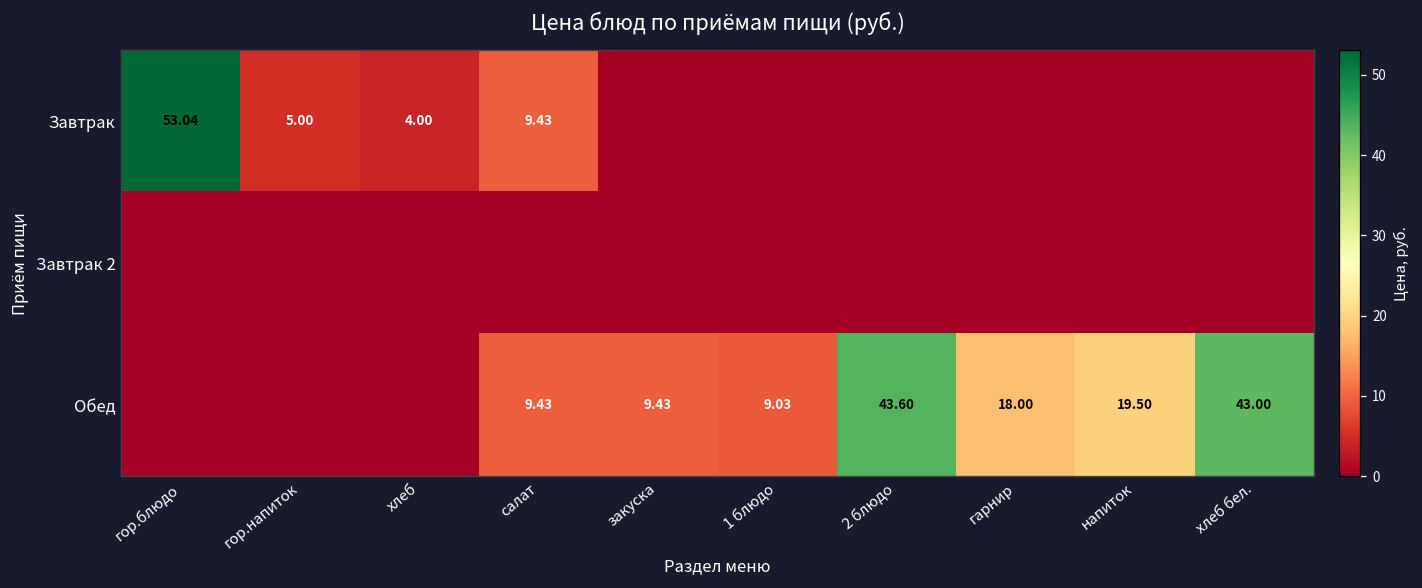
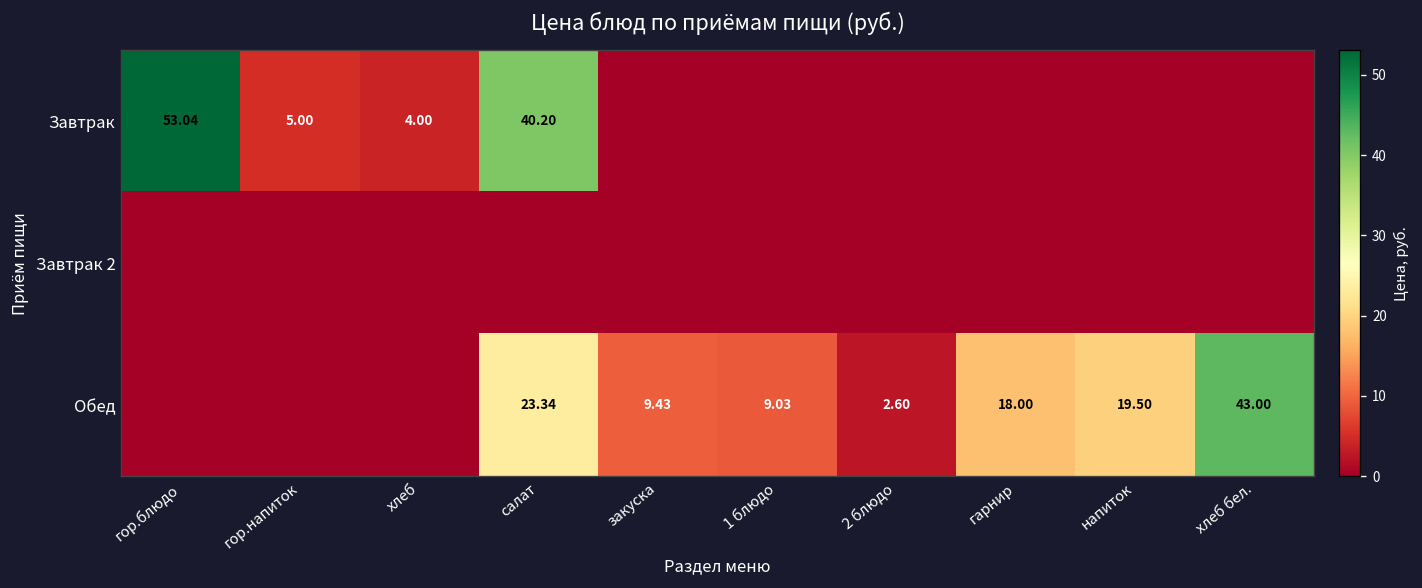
Завтрак, салат: 9.43 -> 40.20
Обед, салат: 9.43 -> 23.34
Обед, 2 блюдо: 43.60 -> 2.60
